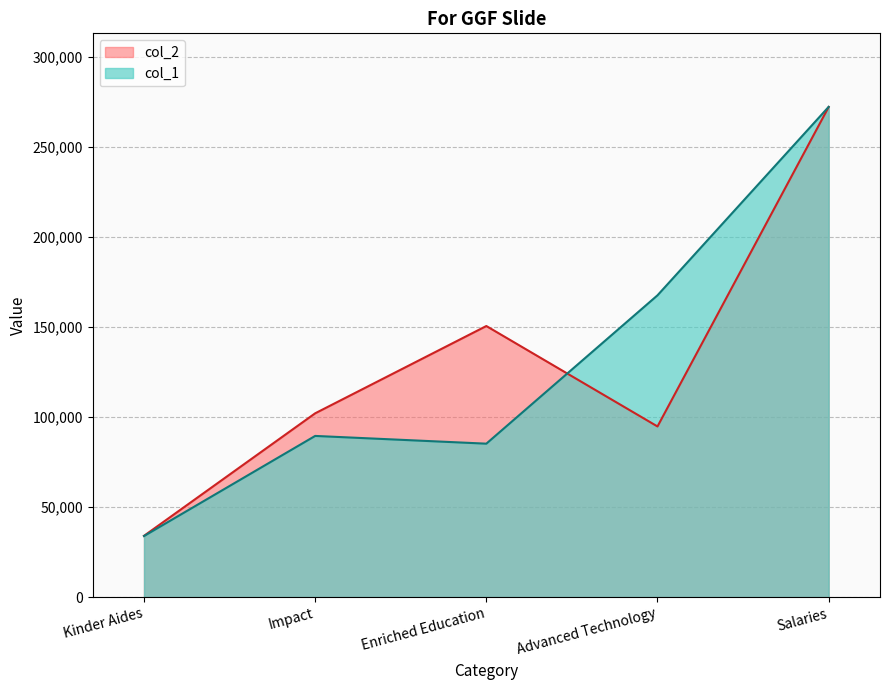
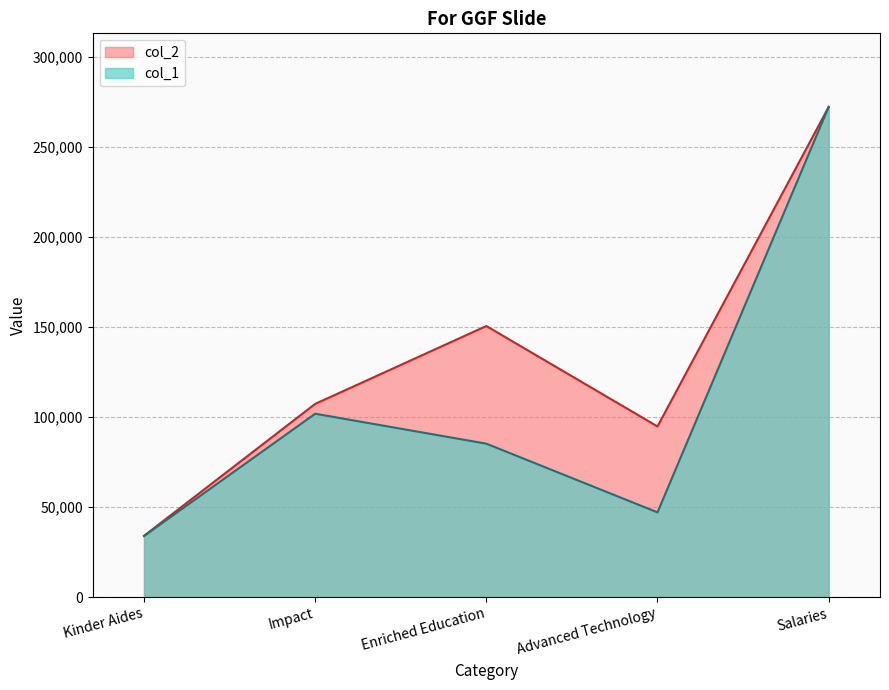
col_2, Impact: 102,000 -> 107,000
col_1, Impact: 89,000 -> 102,000
col_1, Advanced Technology: 167,000 -> 47,000
